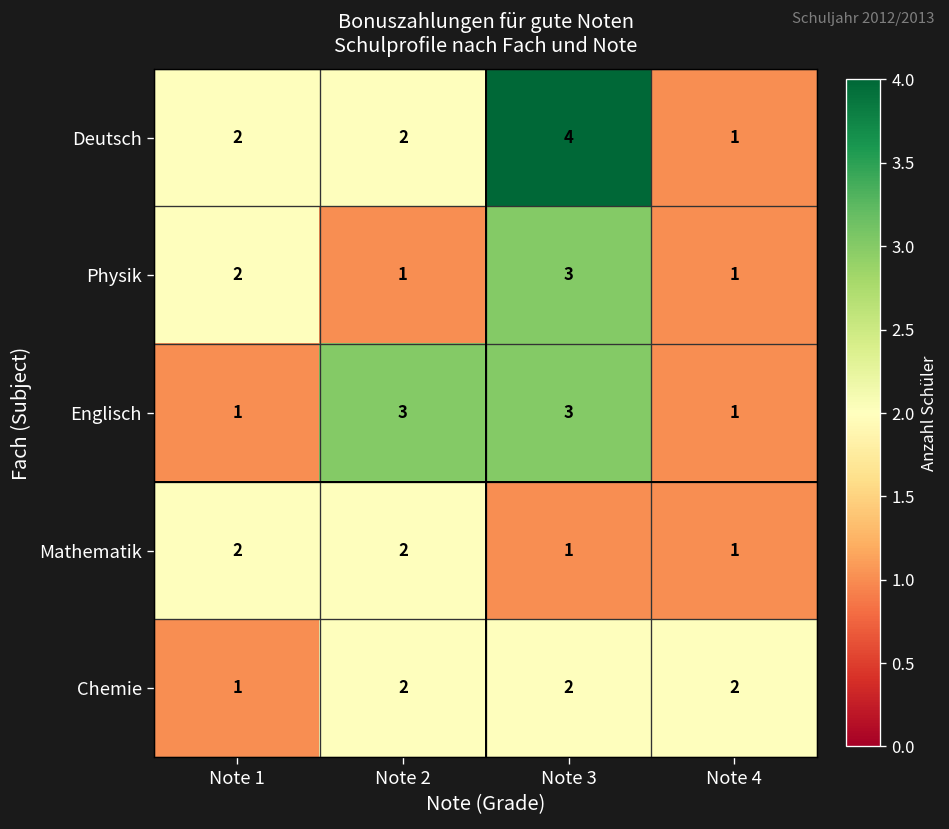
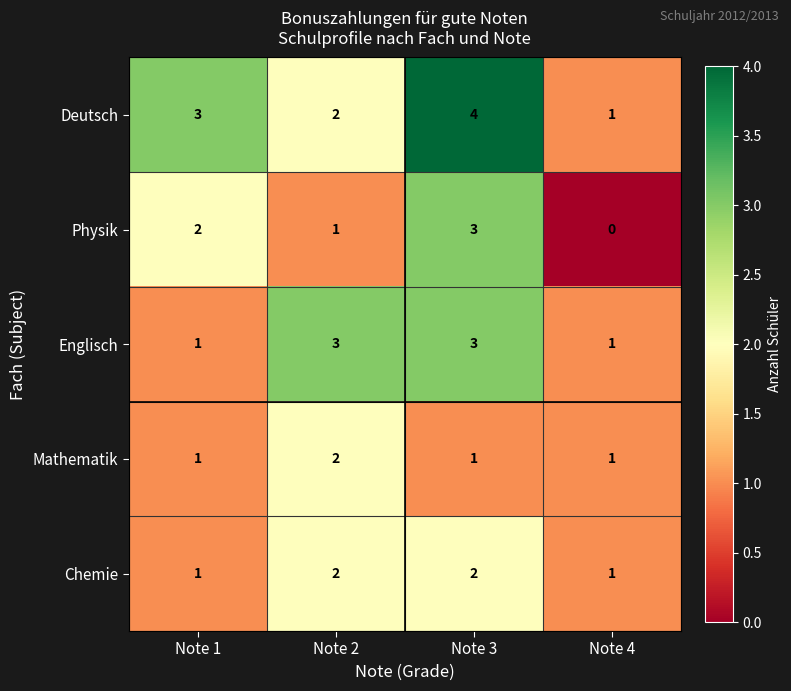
Deutsch, Note 1: 2 -> 3
Physik, Note 4: 1 -> 0
Mathematik, Note 1: 2 -> 1
Chemie, Note 4: 2 -> 1
